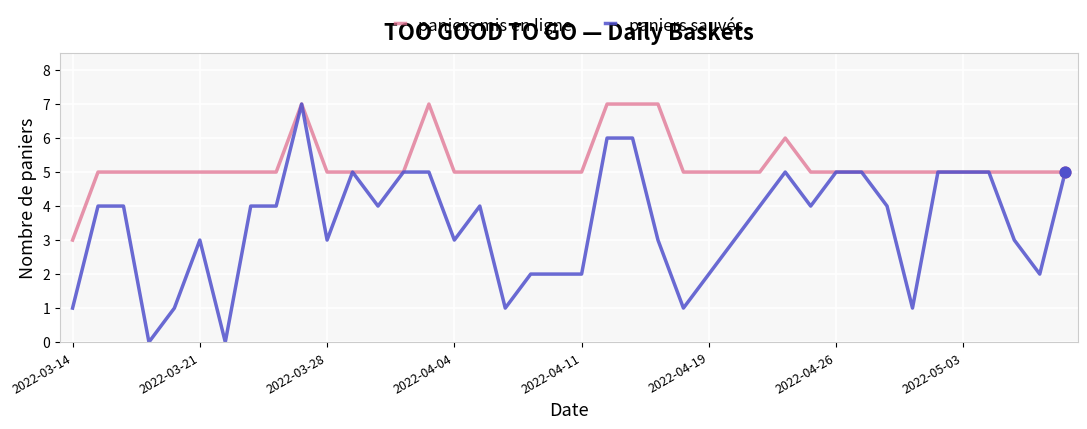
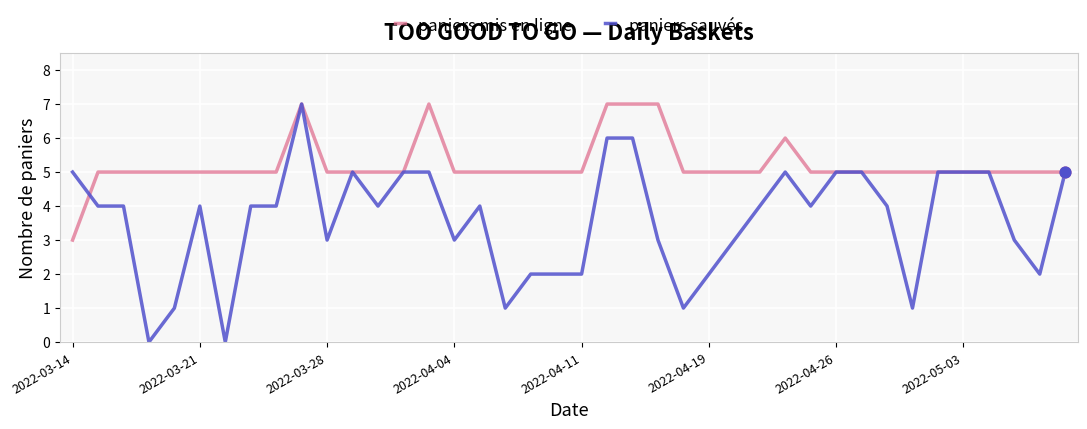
paniers sauvés, 2022-03-14: 1 -> 5
paniers sauvés, 2022-03-21: 3 -> 4
